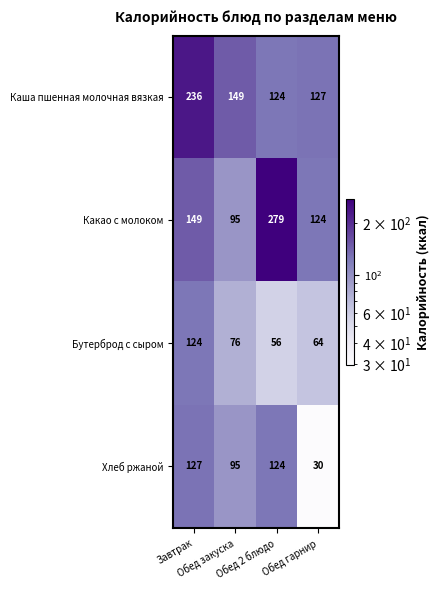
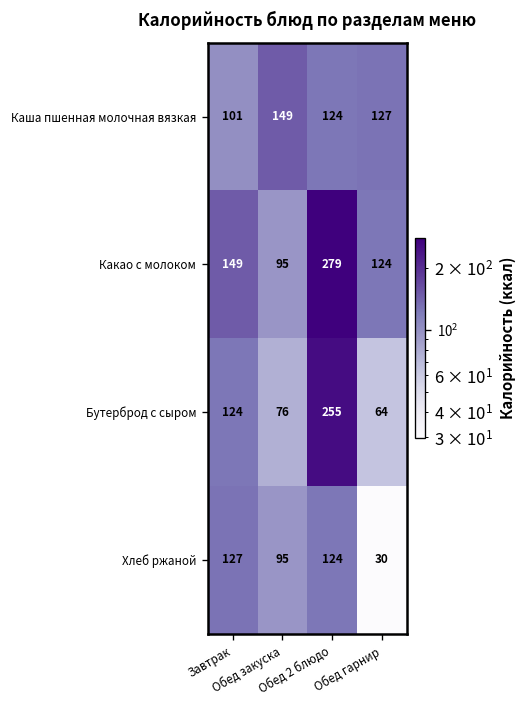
Каша пшенная молочная вязкая, Завтрак: 236 -> 101
Бутерброд с сыром, Обед 2 блюдо: 56 -> 255
